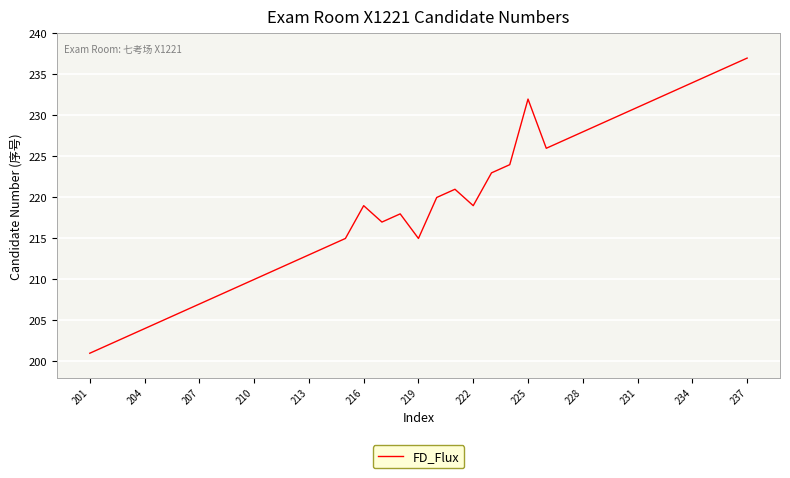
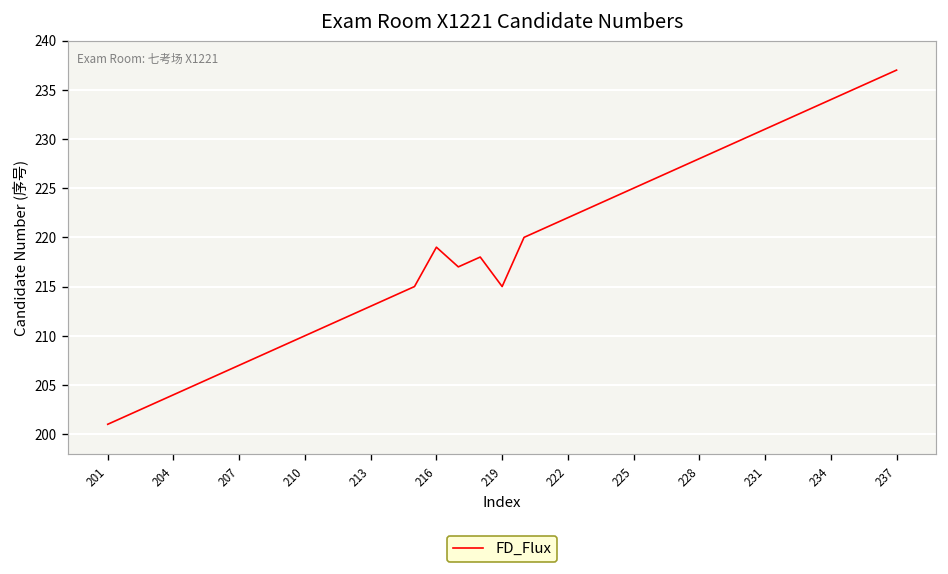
222: 219 -> 222
225: 232 -> 225
